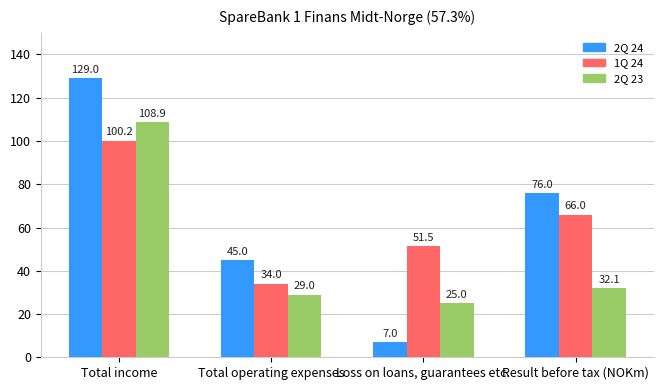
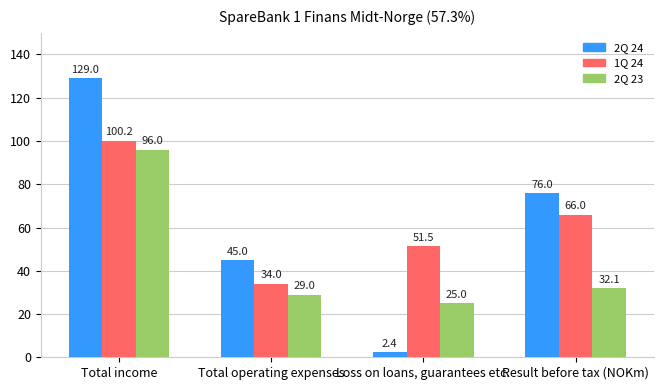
2Q 23, Total income: 108.9 -> 96.0
2Q 24, Loss on loans, guarantees etc.: 7.0 -> 2.4
